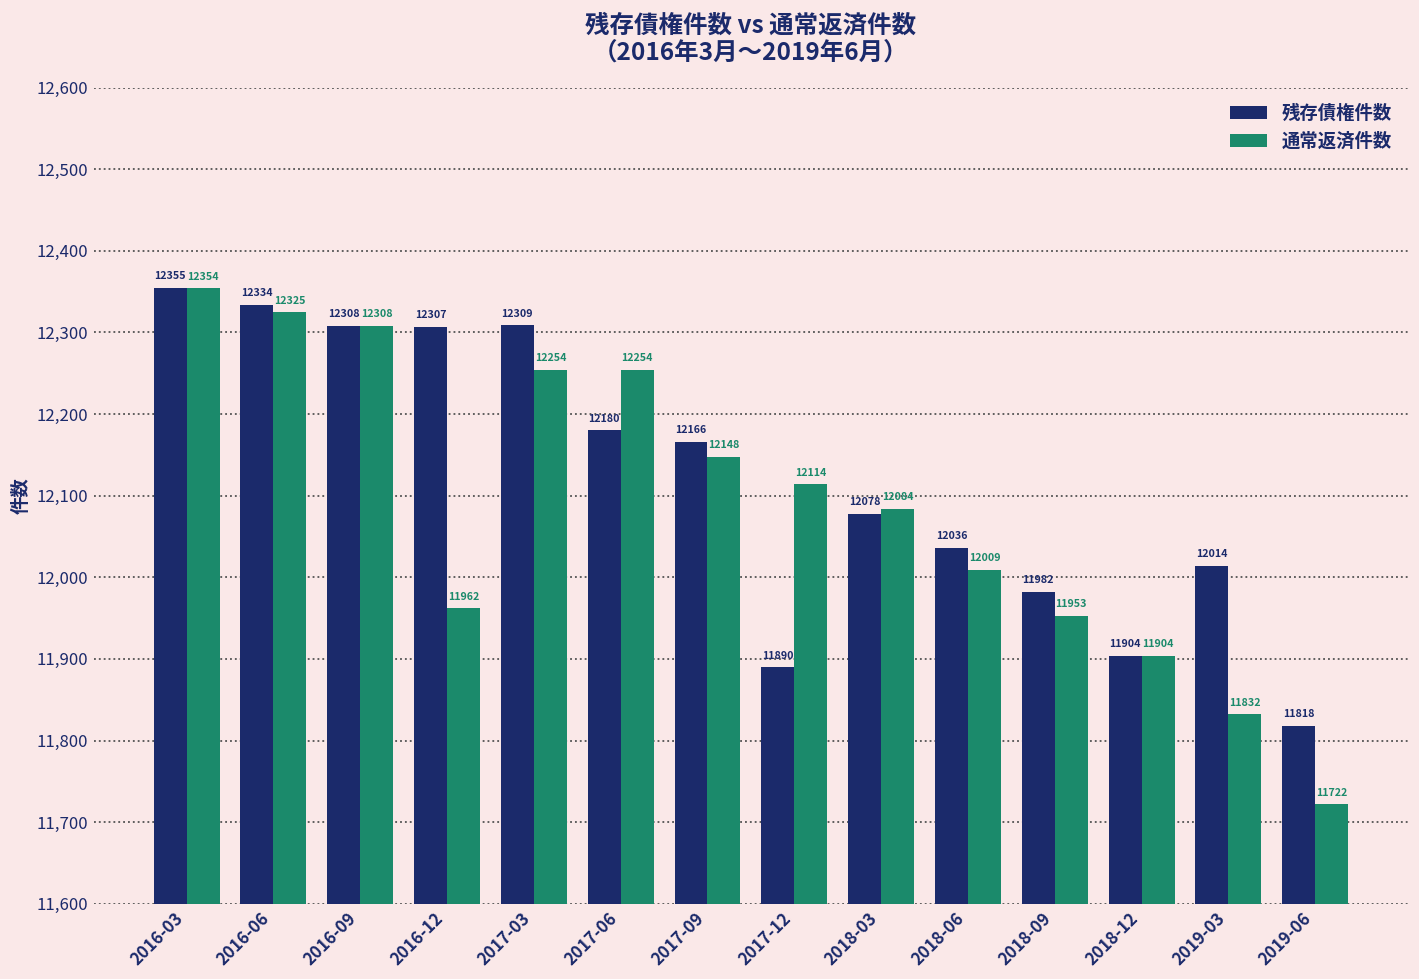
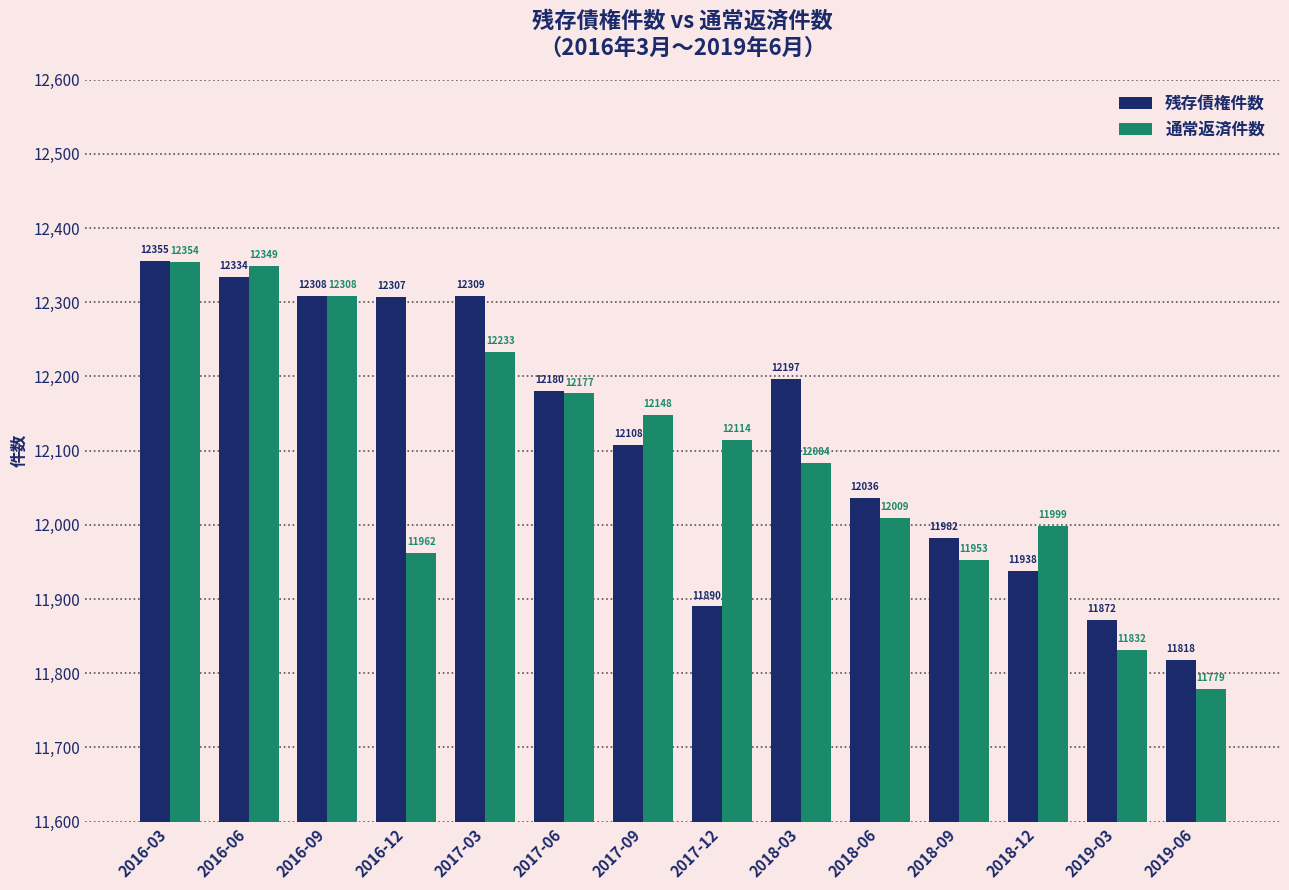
通常返済件数, 2016-06: 12325 -> 12349
通常返済件数, 2017-03: 12254 -> 12233
通常返済件数, 2017-06: 12254 -> 12177
残存債権件数, 2017-09: 12166 -> 12108
残存債権件数, 2018-03: 12078 -> 12197
残存債権件数, 2018-12: 11904 -> 11938
通常返済件数, 2018-12: 11904 -> 11999
残存債権件数, 2019-03: 12014 -> 11872
通常返済件数, 2019-06: 11722 -> 11779
